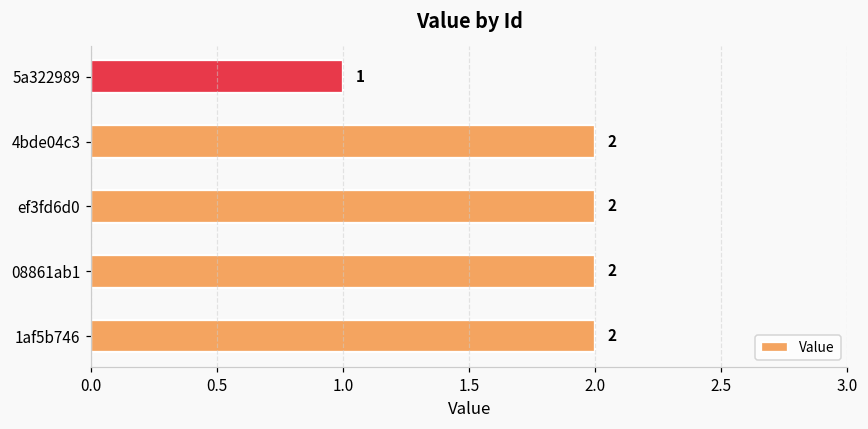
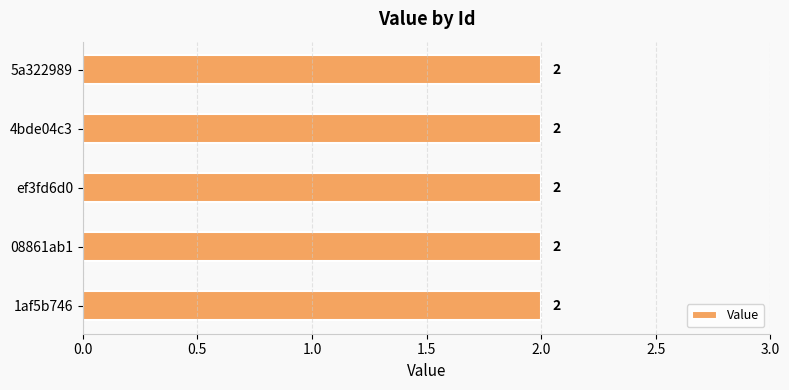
5a322989: 1 -> 2
